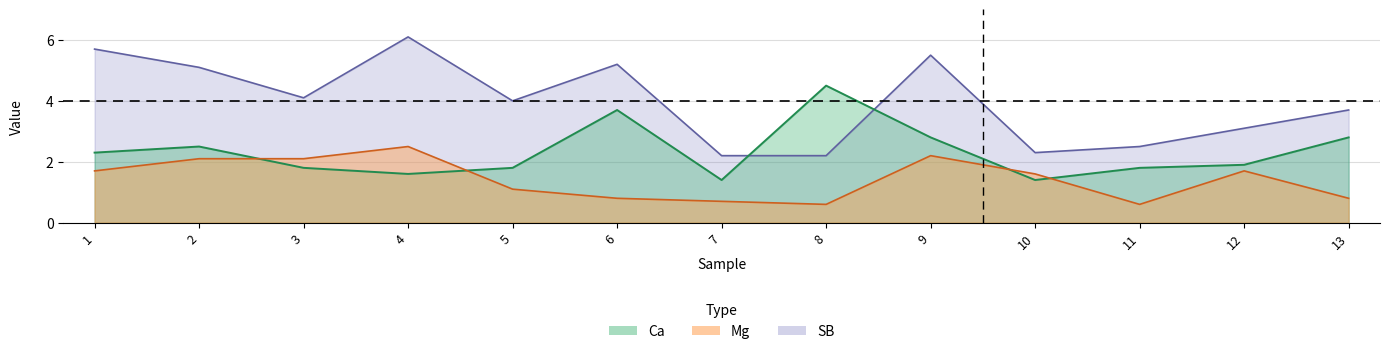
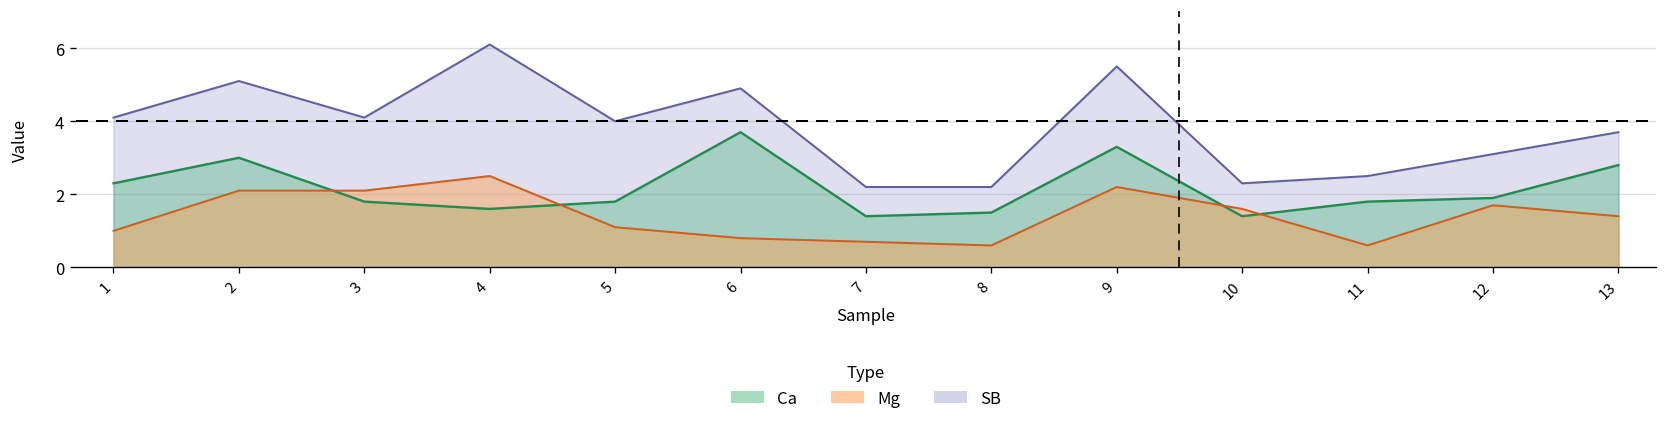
SB, 1: 5.7 -> 4.1
Mg, 1: 1.7 -> 1.0
Ca, 2: 2.5 -> 3.0
SB, 6: 5.2 -> 4.9
Ca, 8: 4.5 -> 1.5
Ca, 9: 2.8 -> 3.3
Mg, 13: 0.8 -> 1.4
